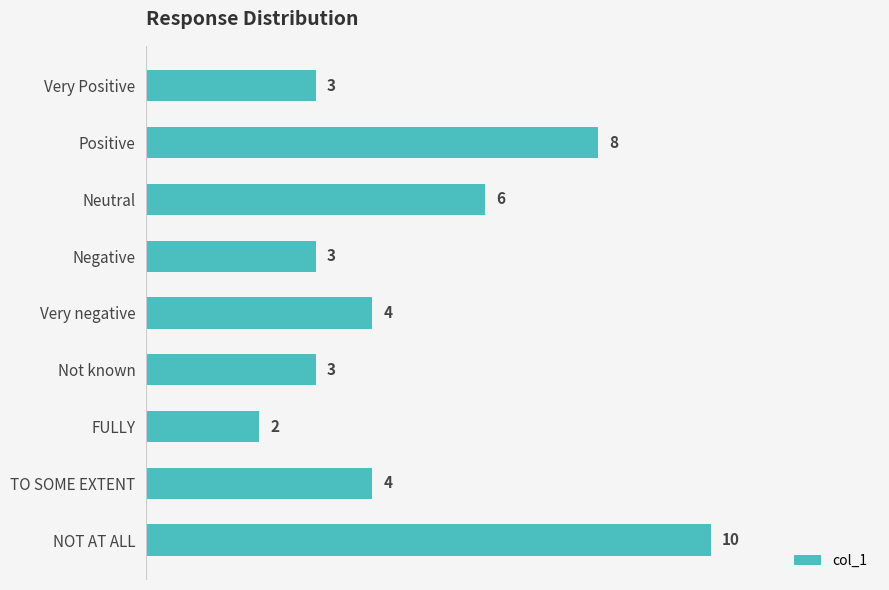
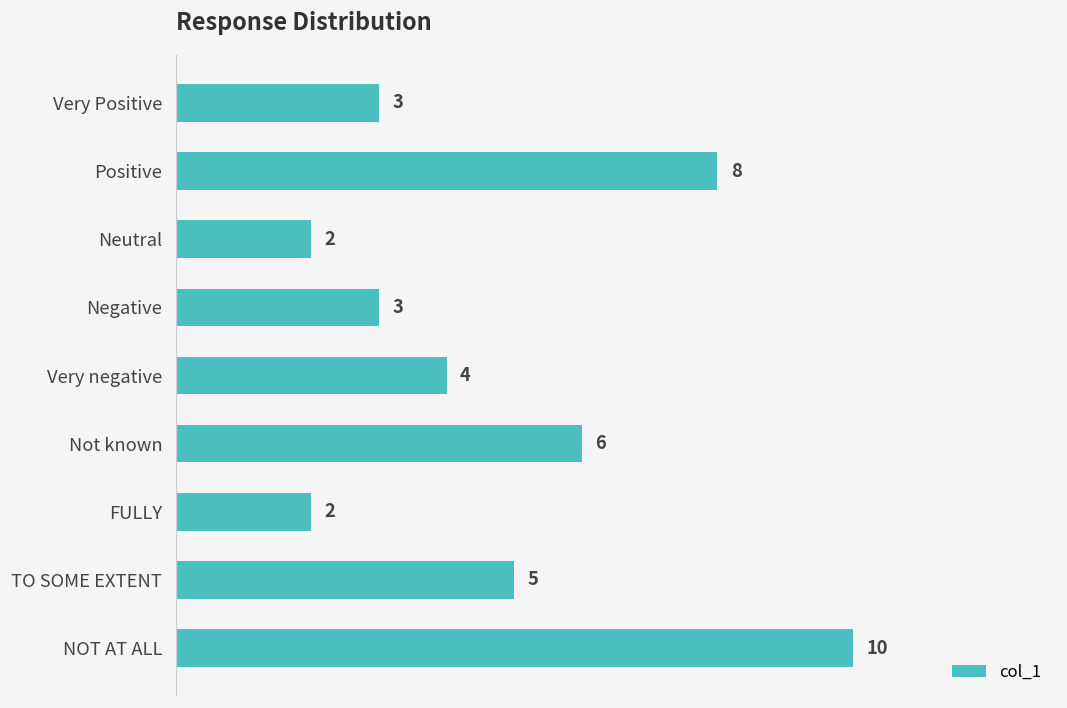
Neutral: 6 -> 2
Not known: 3 -> 6
TO SOME EXTENT: 4 -> 5
